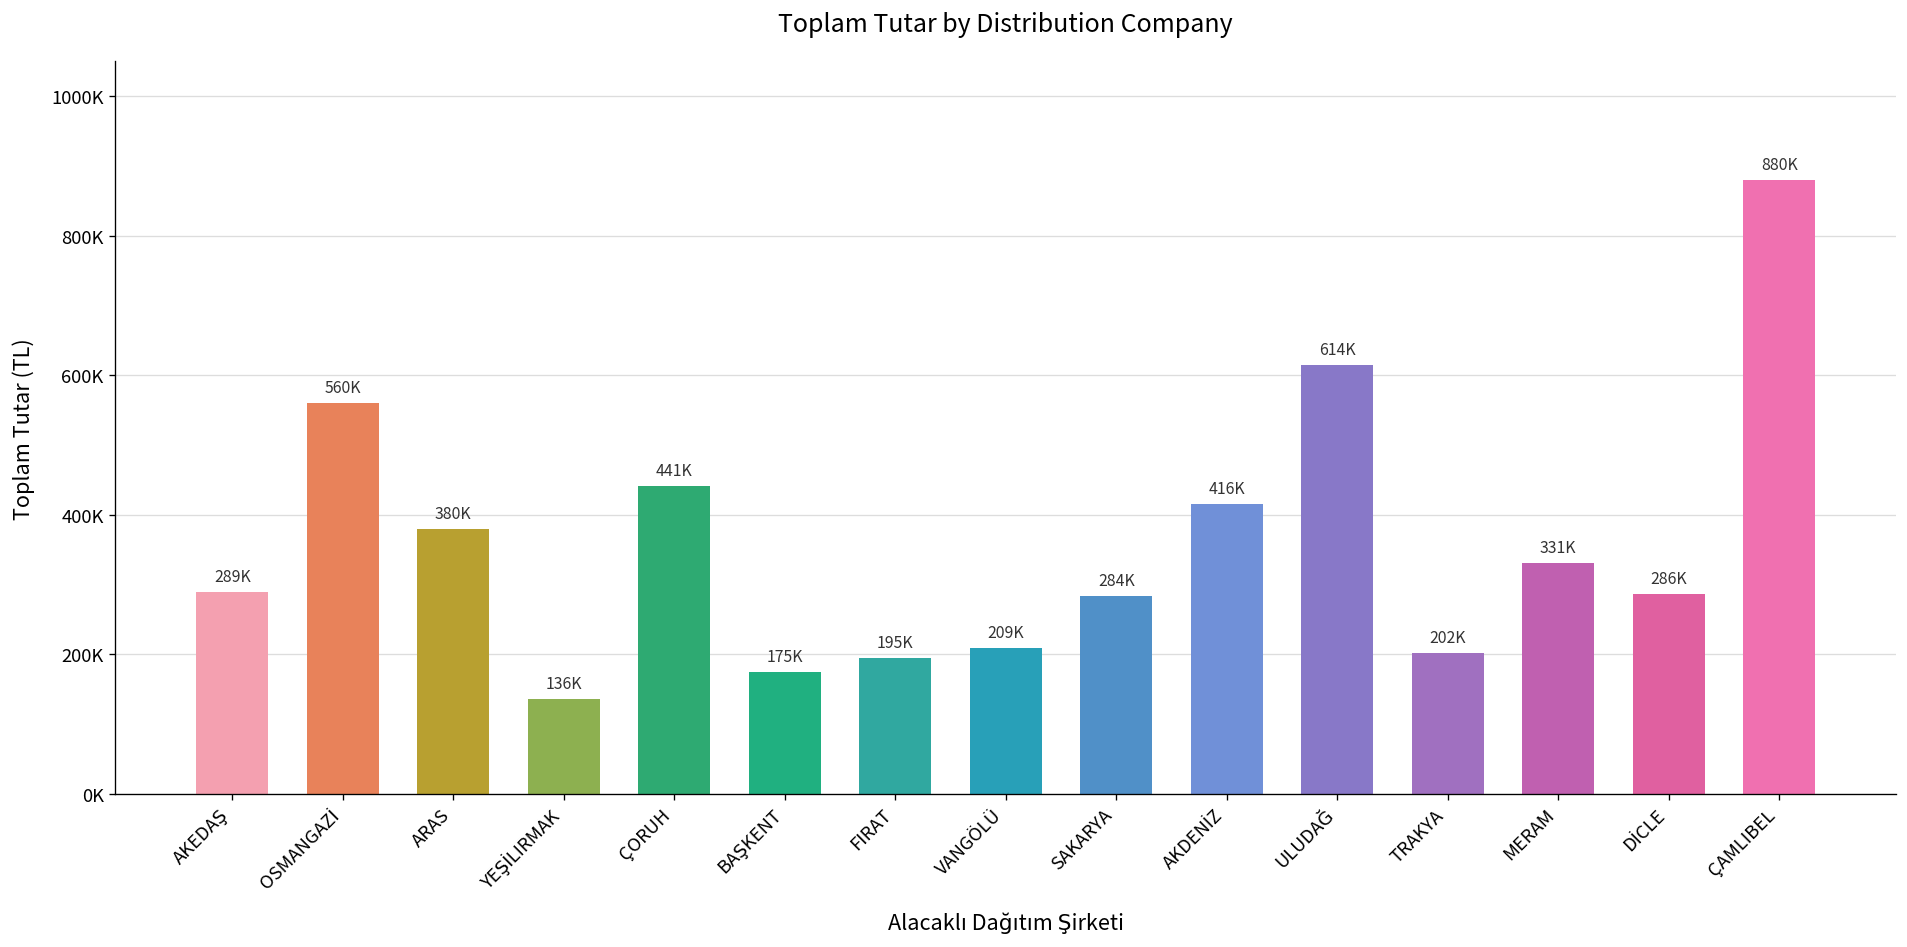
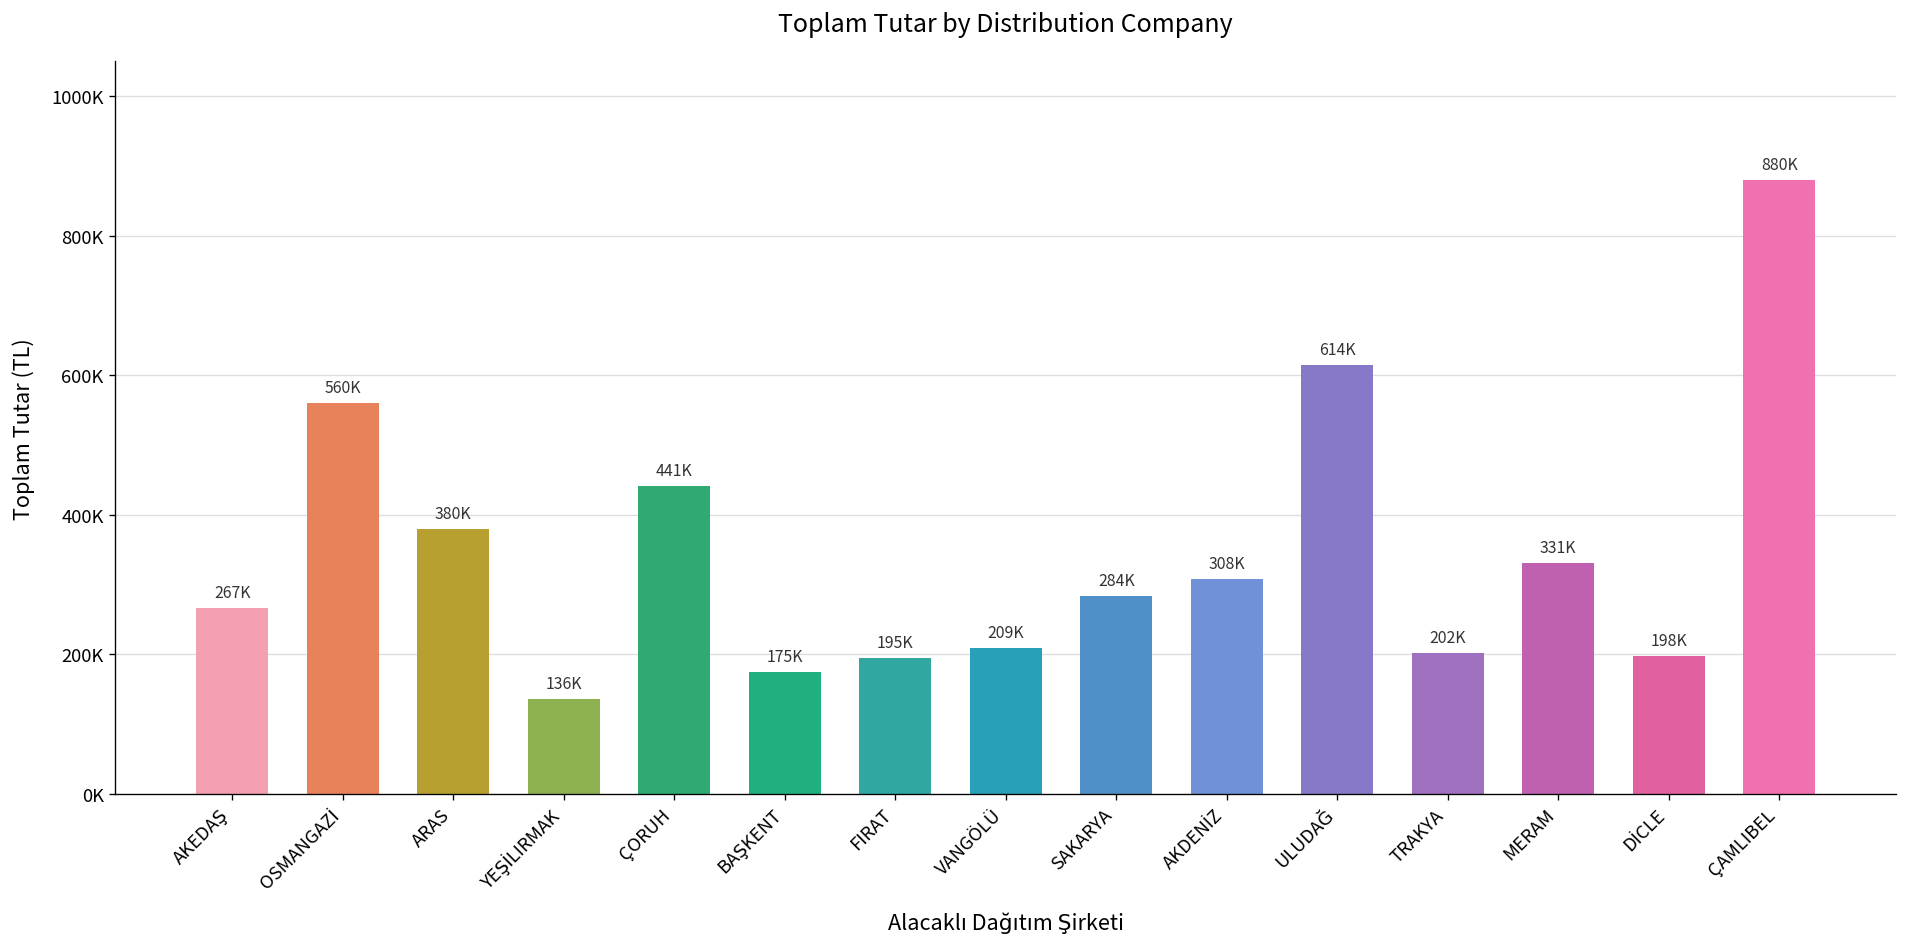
AKEDAŞ: 289K -> 267K
AKDENİZ: 416K -> 308K
DİCLE: 286K -> 198K
